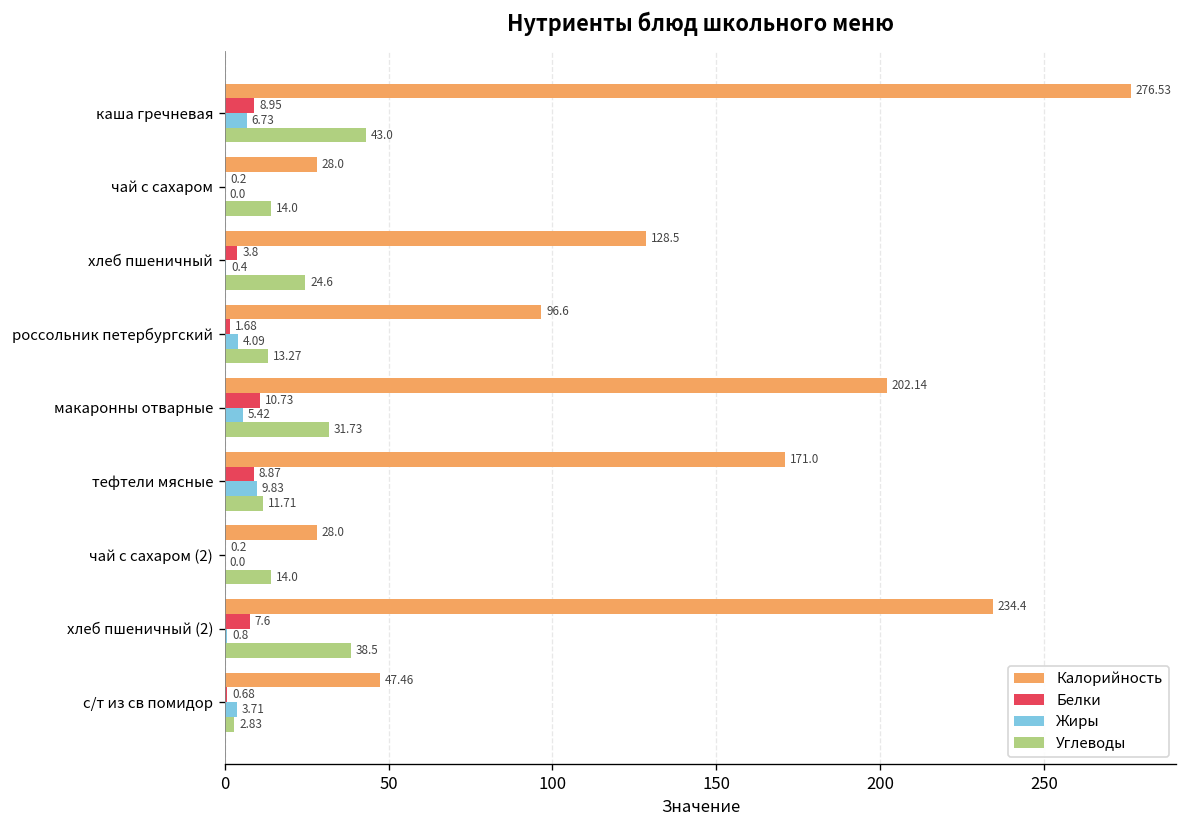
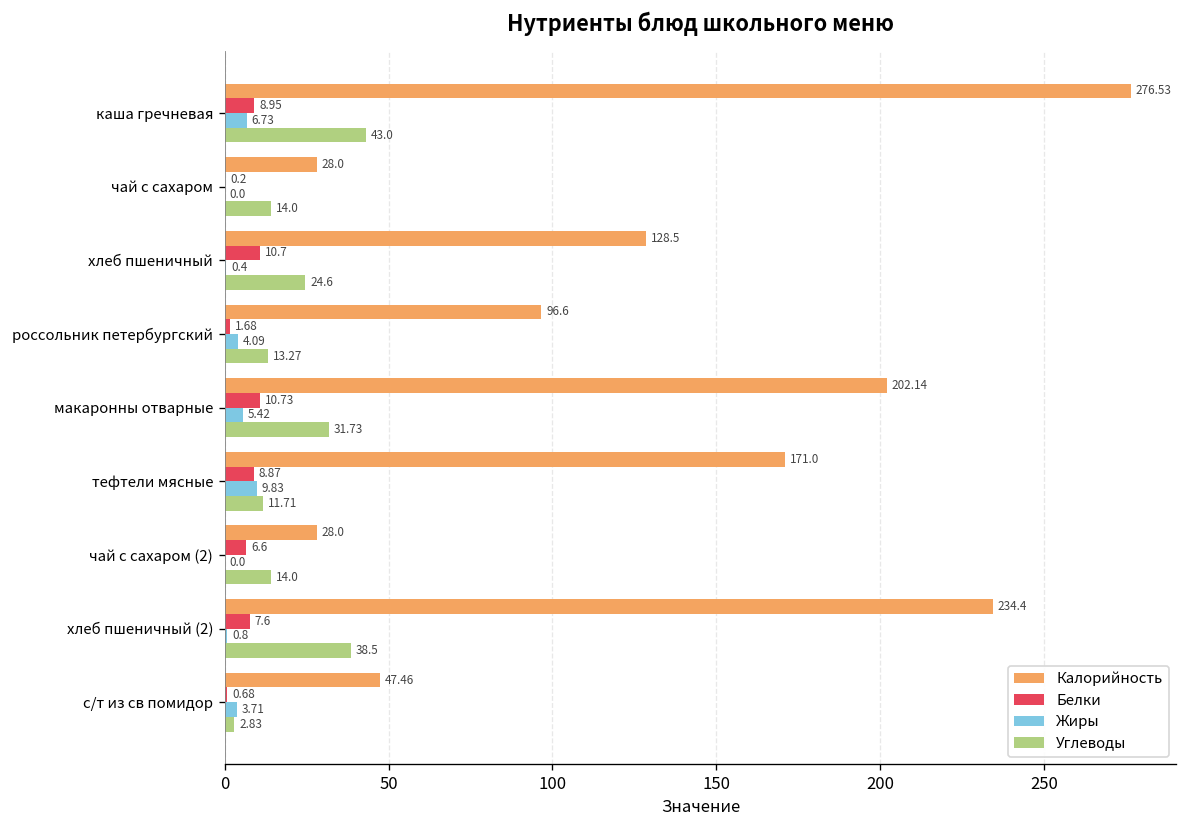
Белки, хлеб пшеничный: 3.8 -> 10.7
Белки, чай с сахаром (2): 0.2 -> 6.6
